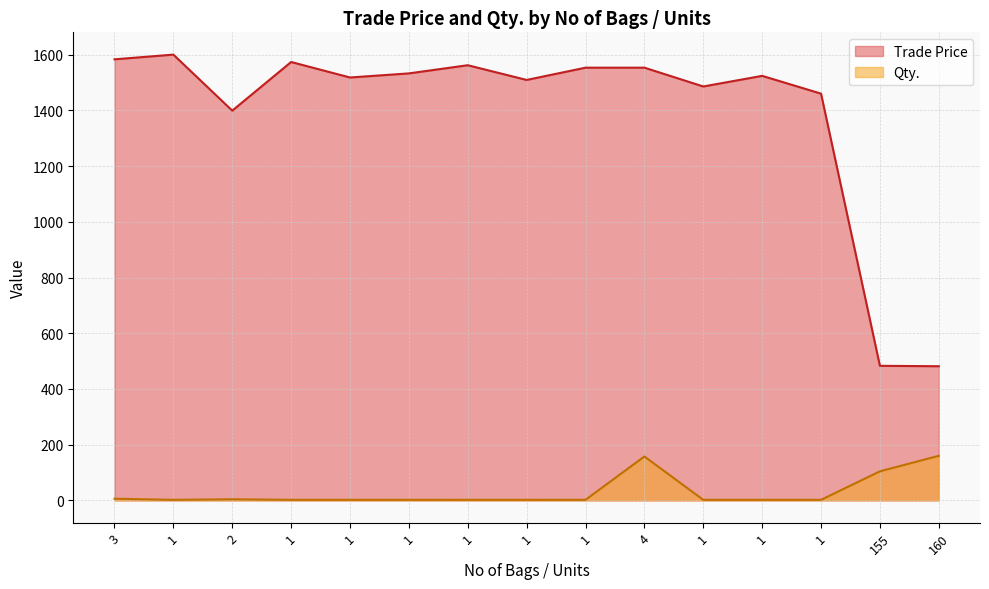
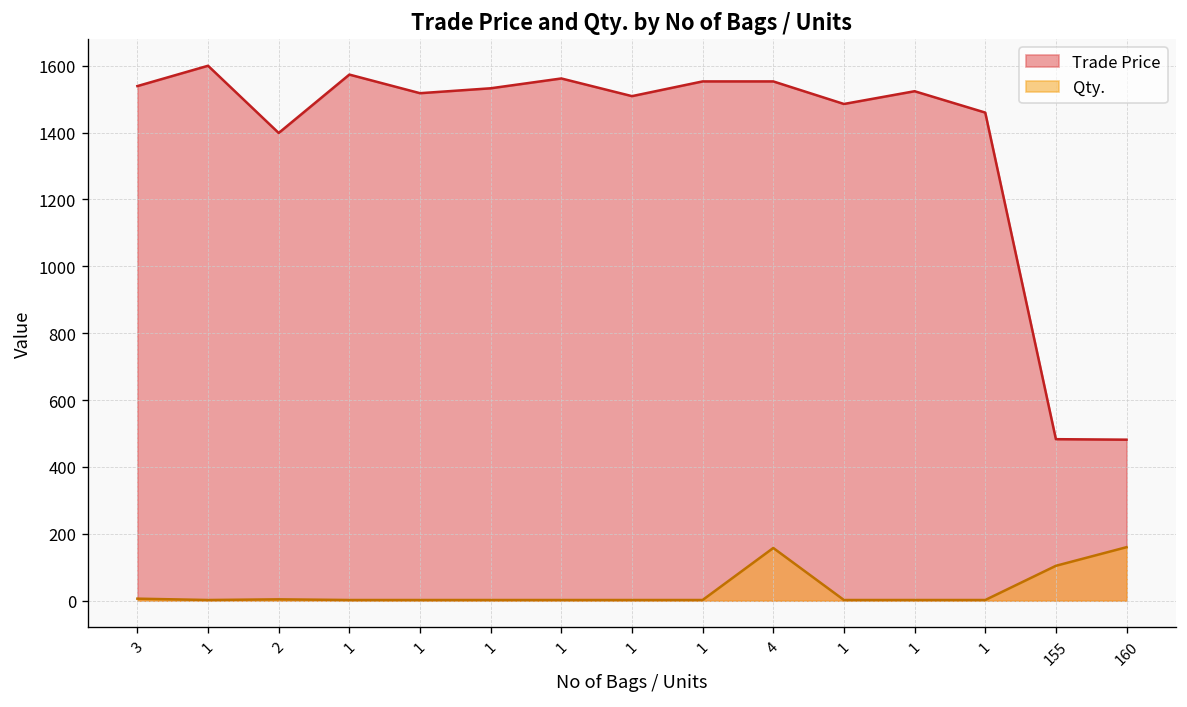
Trade Price, 3: 1580 -> 1540
